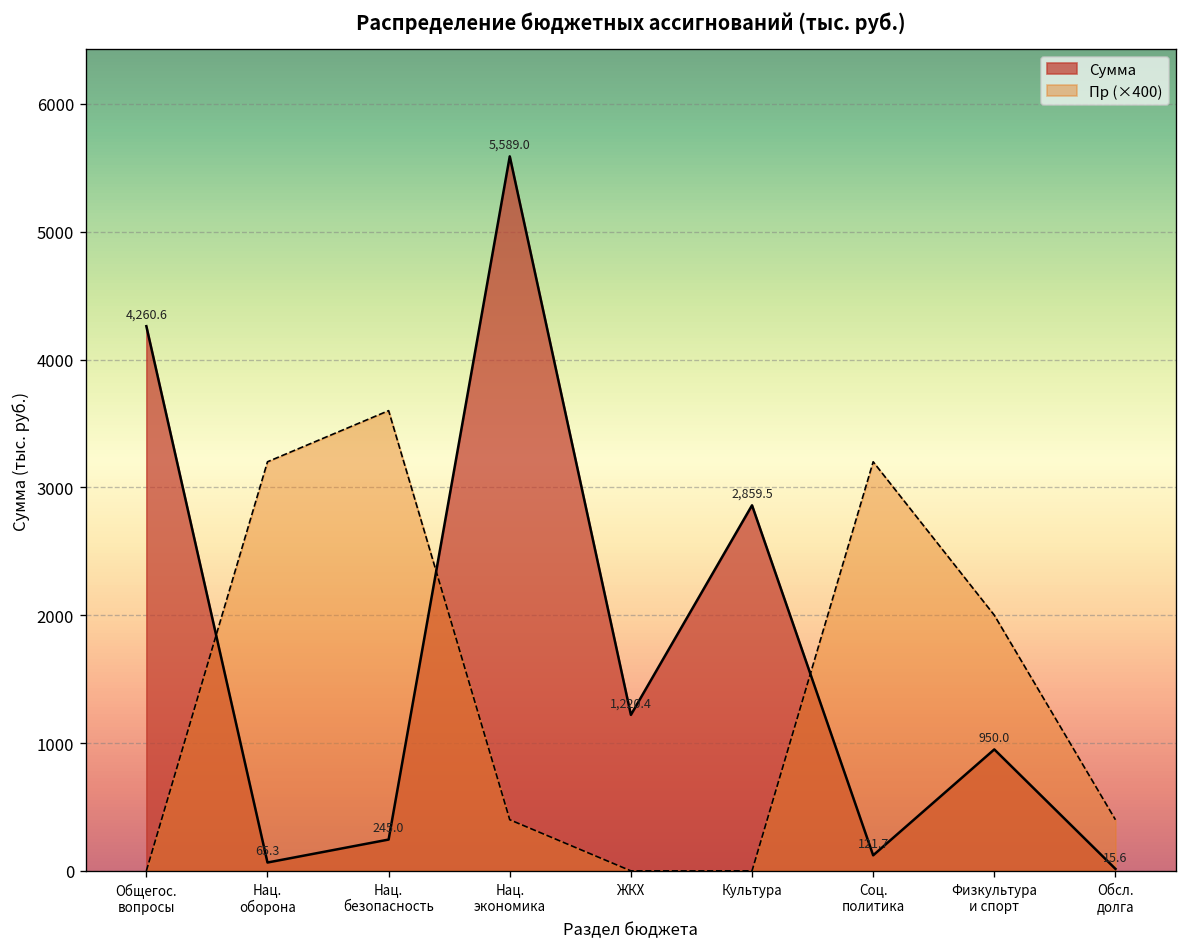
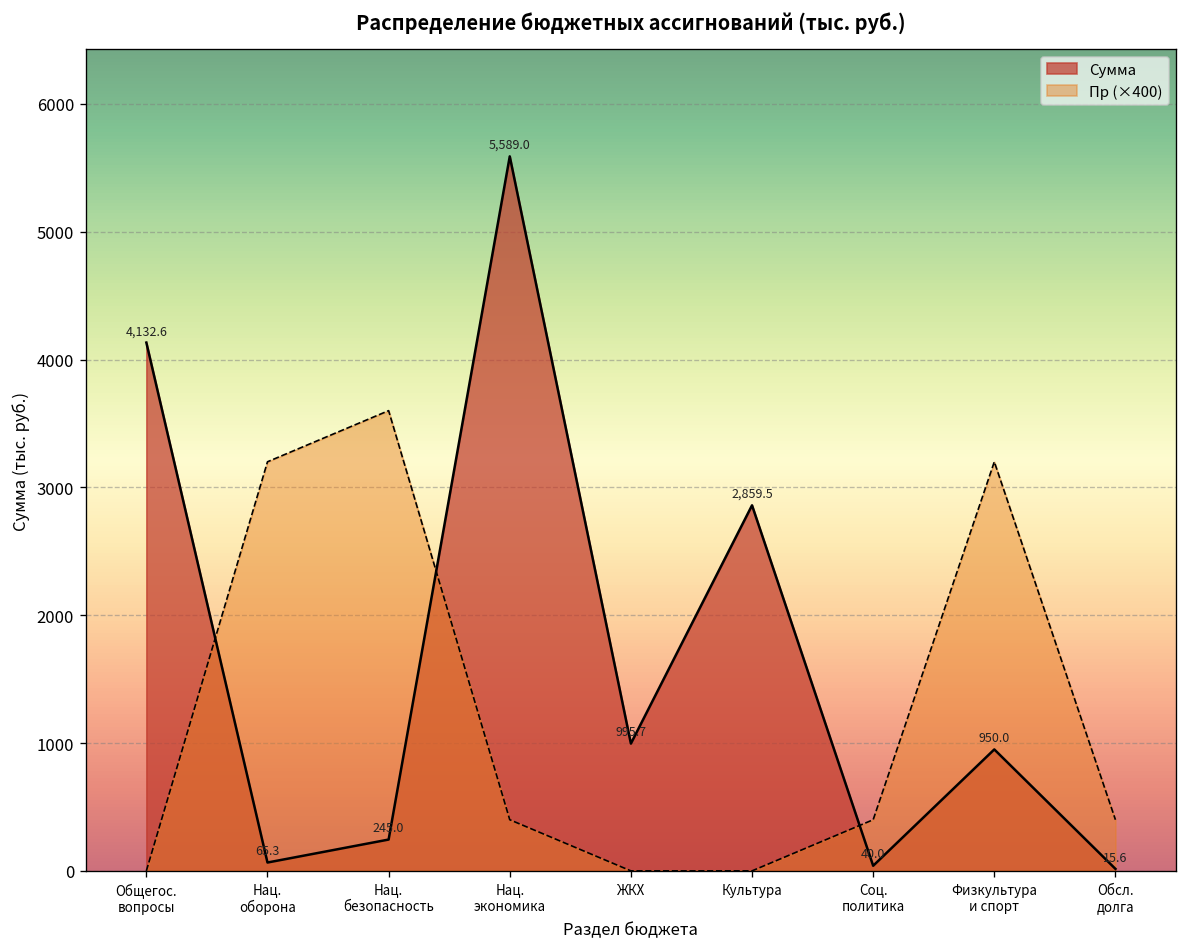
Сумма, Общегос. вопросы: 4,260.6 -> 4,132.6
Сумма, ЖКХ: 1,220.4 -> 995.7
Сумма, Соц. политика: 121.7 -> 40.0
Пр (×400), Соц. политика: 3200 -> 400
Пр (×400), Физкультура и спорт: 2000 -> 3200
